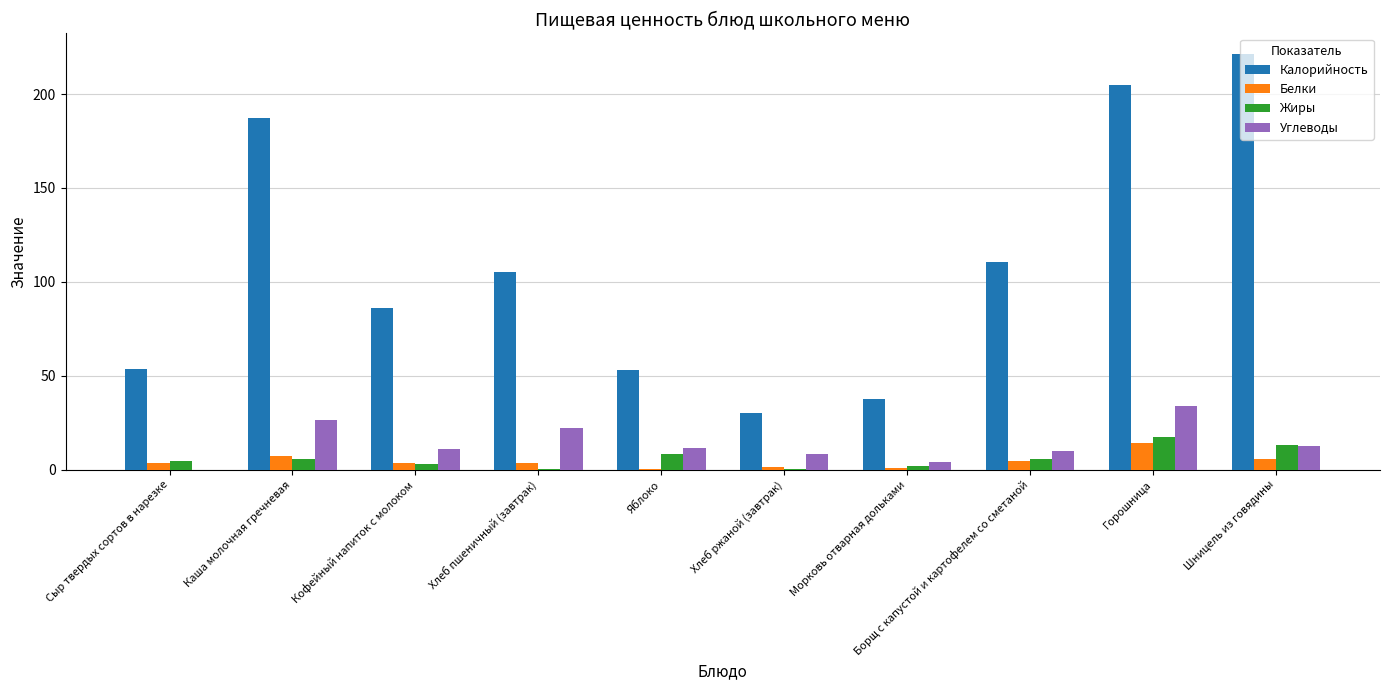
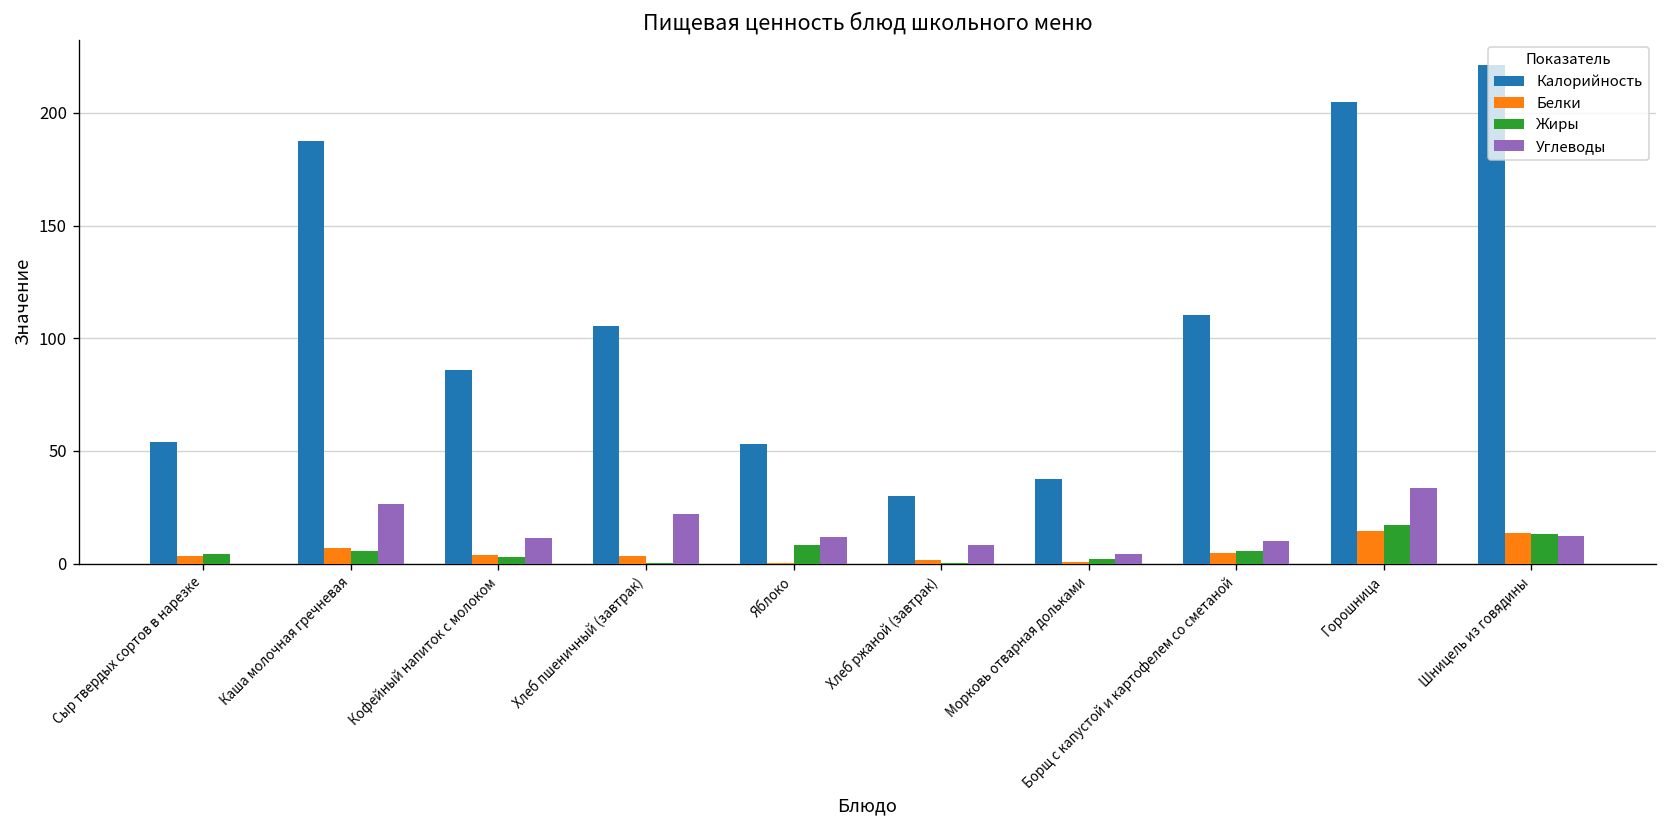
Белки, Шницель из говядины: 6 -> 14
